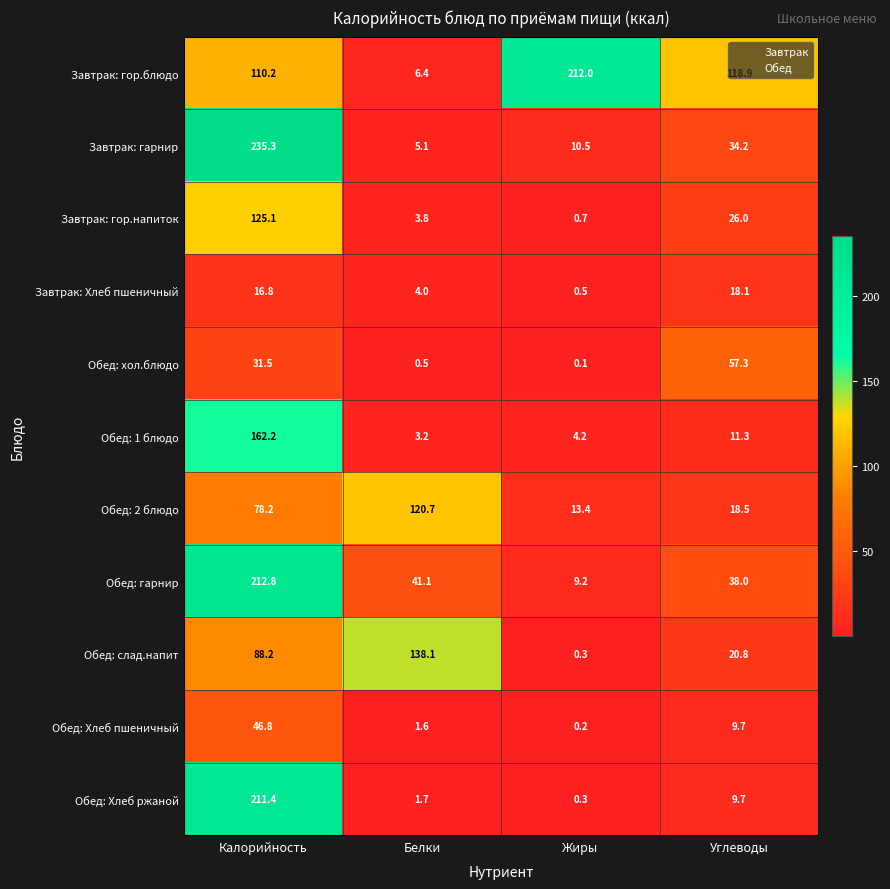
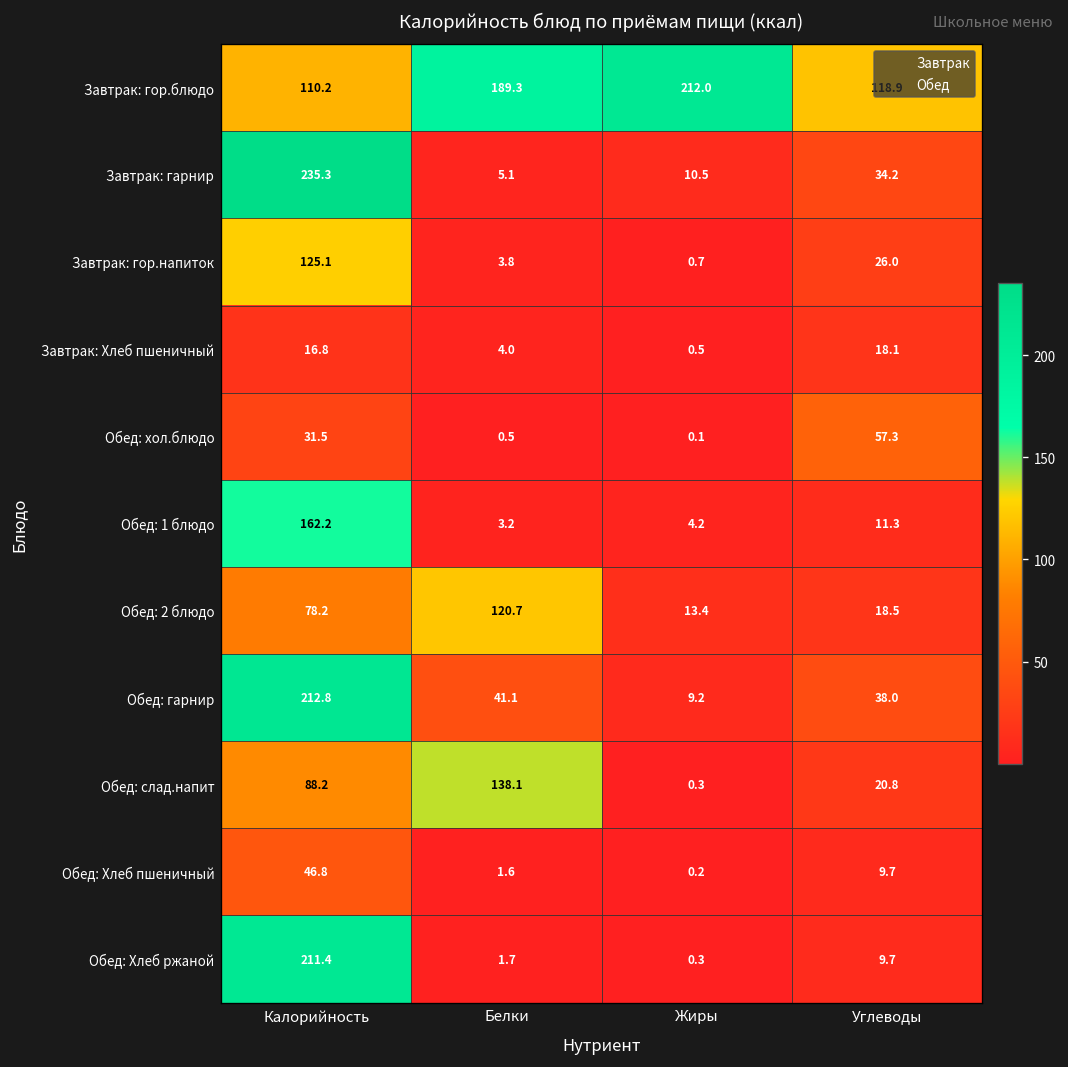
Завтрак: гор.блюдо, Белки: 6.4 -> 189.3
